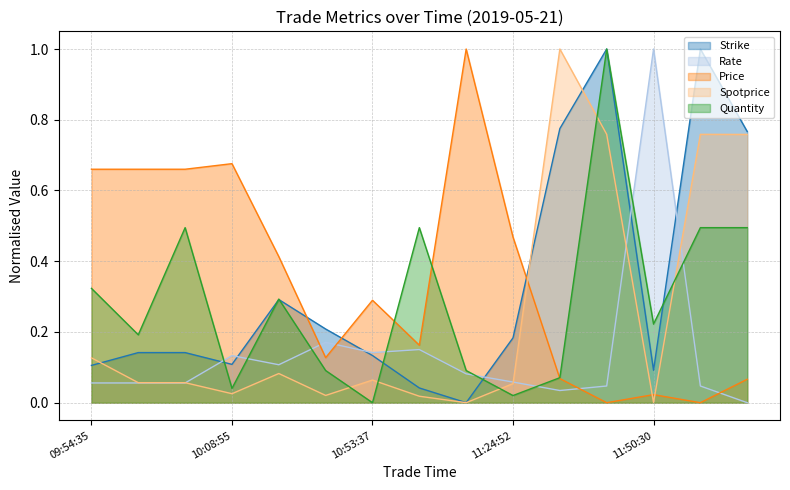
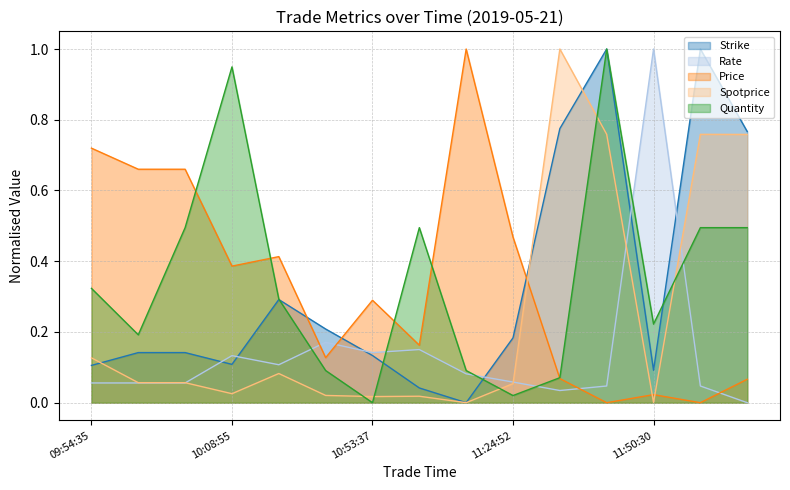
Price, 09:54:35: 0.66 -> 0.72
Price, 10:08:55: 0.68 -> 0.39
Quantity, 10:08:55: 0.04 -> 0.95
Spotprice, 10:53:37: 0.06 -> 0.02
